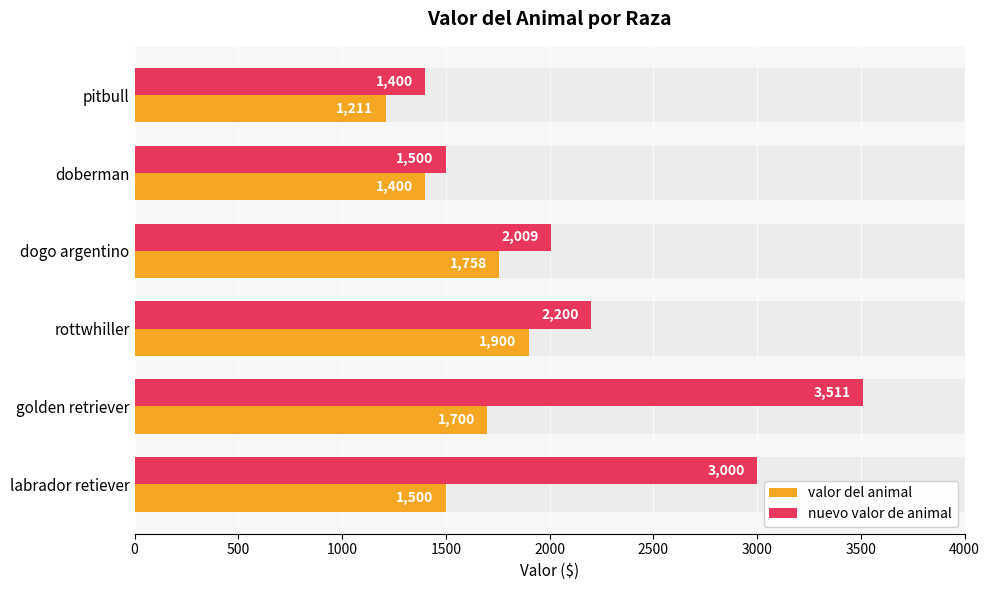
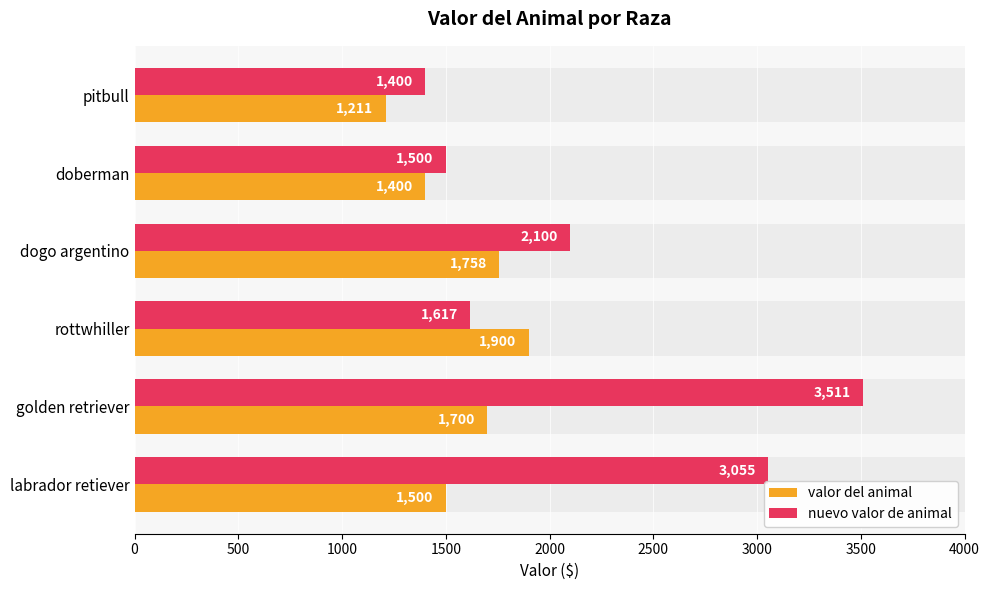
nuevo valor de animal, dogo argentino: 2,009 -> 2,100
nuevo valor de animal, rottwhiller: 2,200 -> 1,617
nuevo valor de animal, labrador retiever: 3,000 -> 3,055
